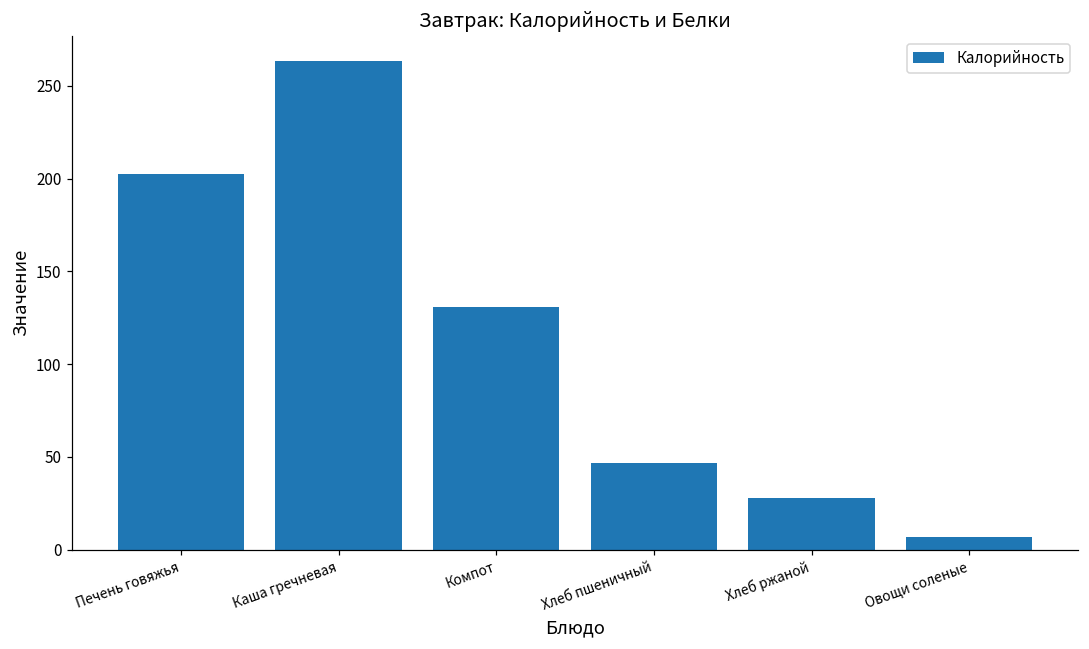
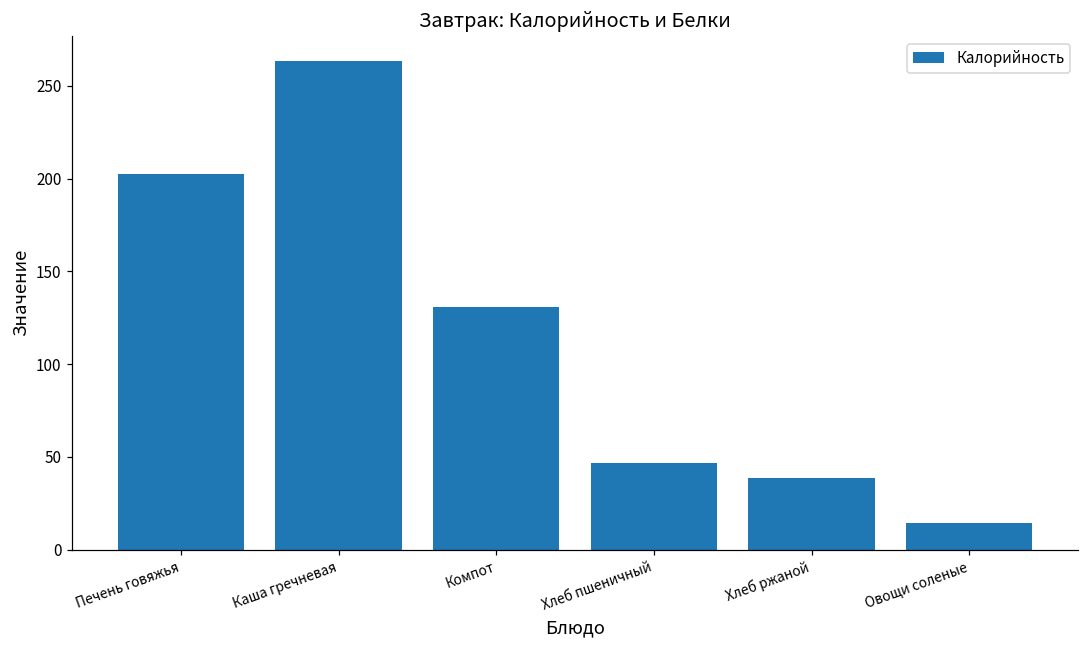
Хлеб ржаной: 28 -> 39
Овощи соленые: 7 -> 14
